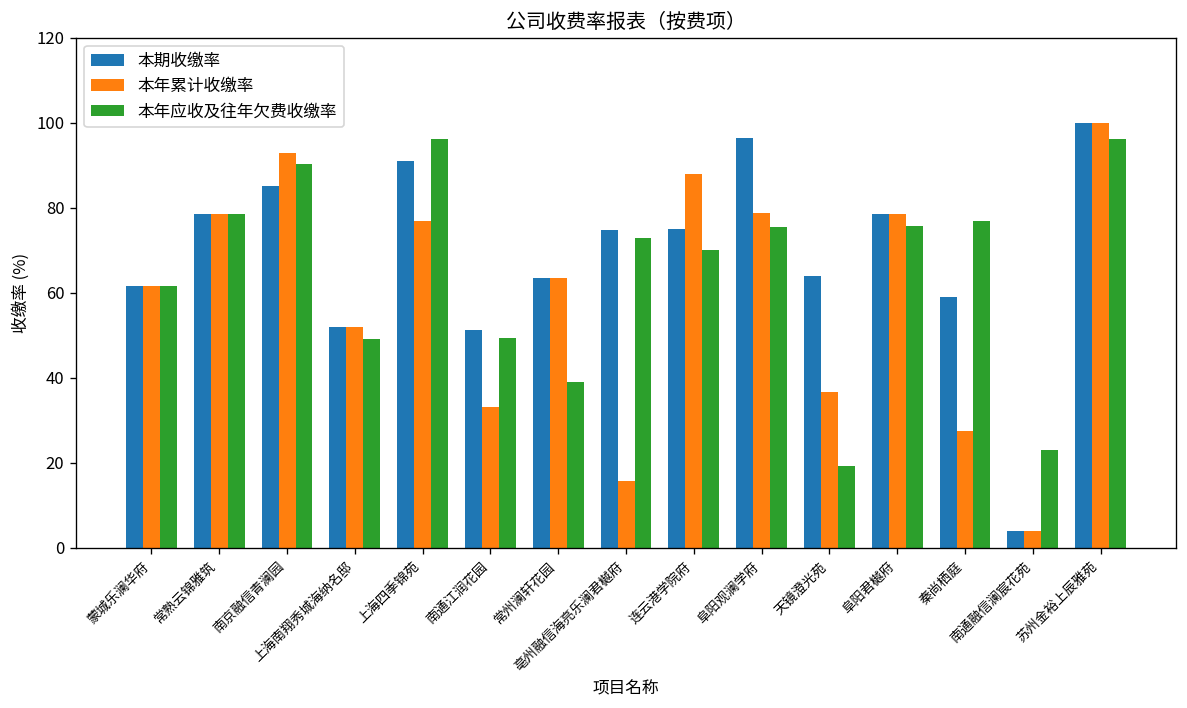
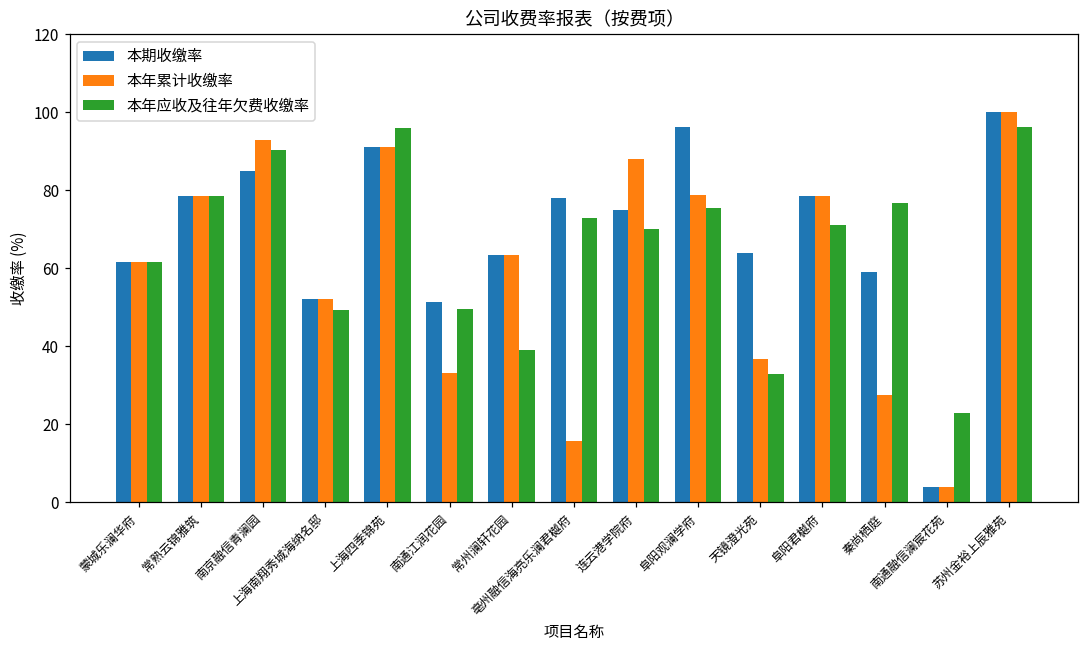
本年累计收缴率, 上海四季锦苑: 77 -> 91
本期收缴率, 亳州融信海亮乐澜君樾府: 75 -> 78
本年应收及往年欠费收缴率, 天镜澄光苑: 19 -> 33
本年应收及往年欠费收缴率, 阜阳君樾府: 76 -> 71
